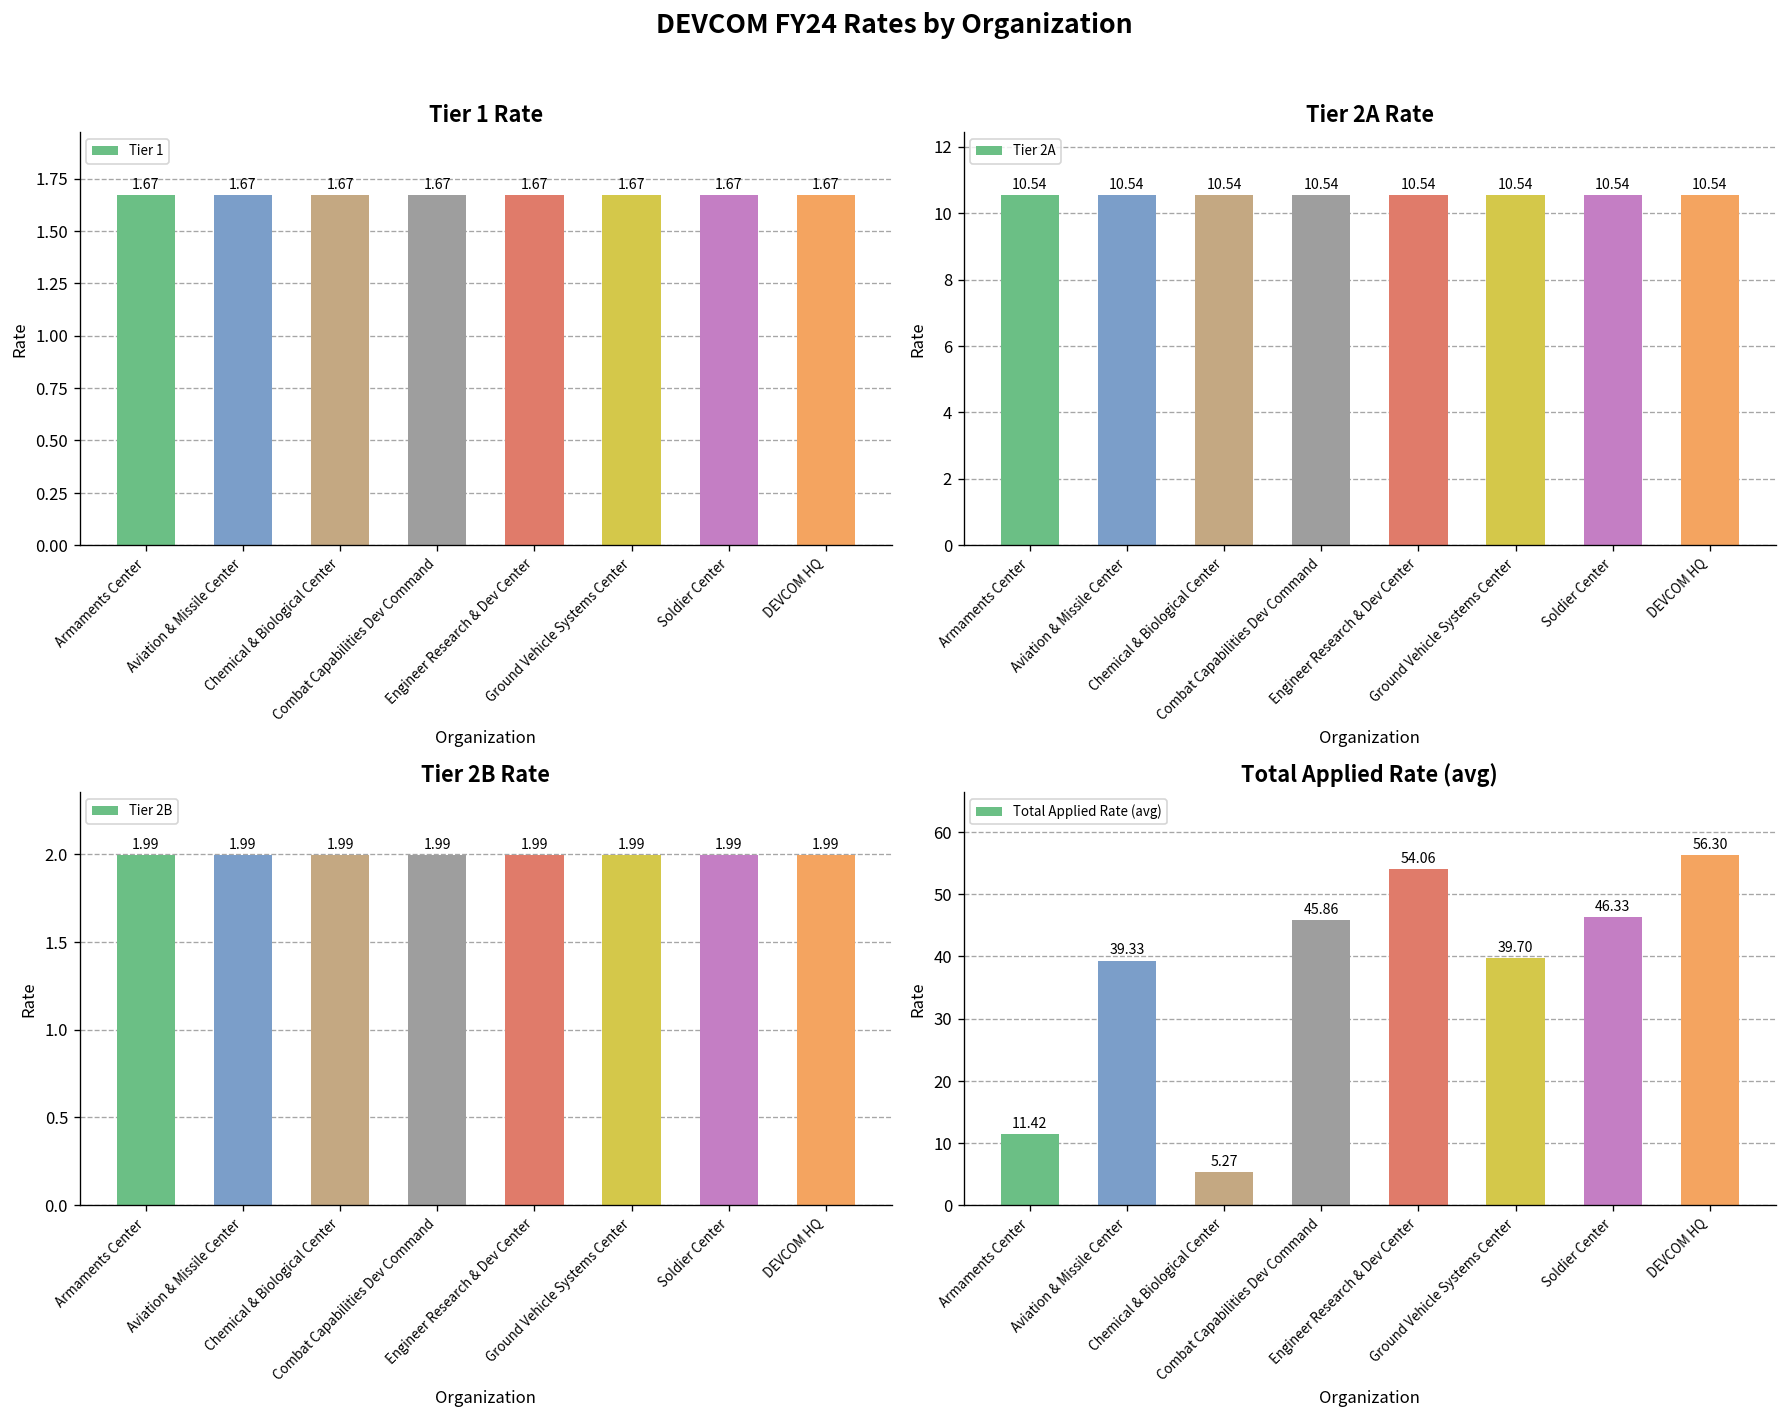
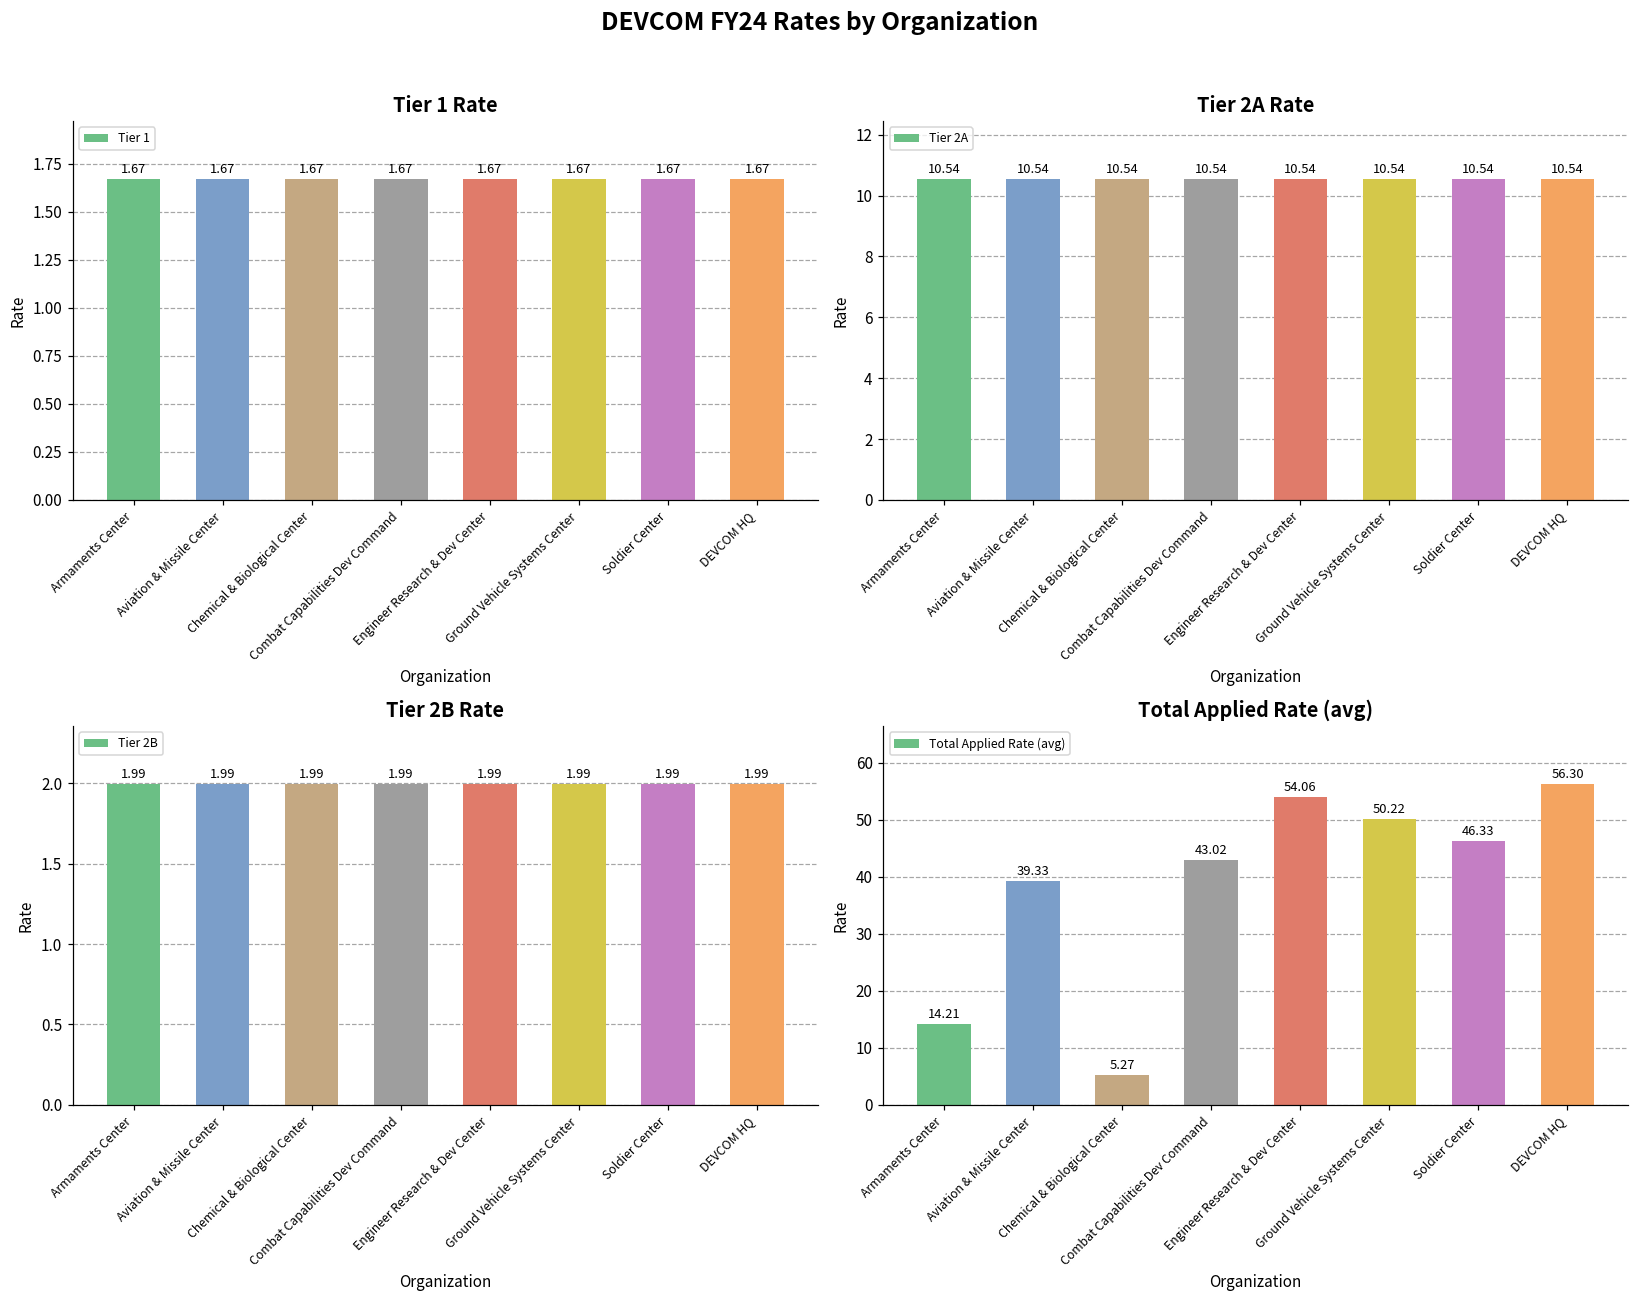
Total Applied Rate (avg), Armaments Center: 11.42 -> 14.21
Total Applied Rate (avg), Combat Capabilities Dev Command: 45.86 -> 43.02
Total Applied Rate (avg), Ground Vehicle Systems Center: 39.70 -> 50.22
